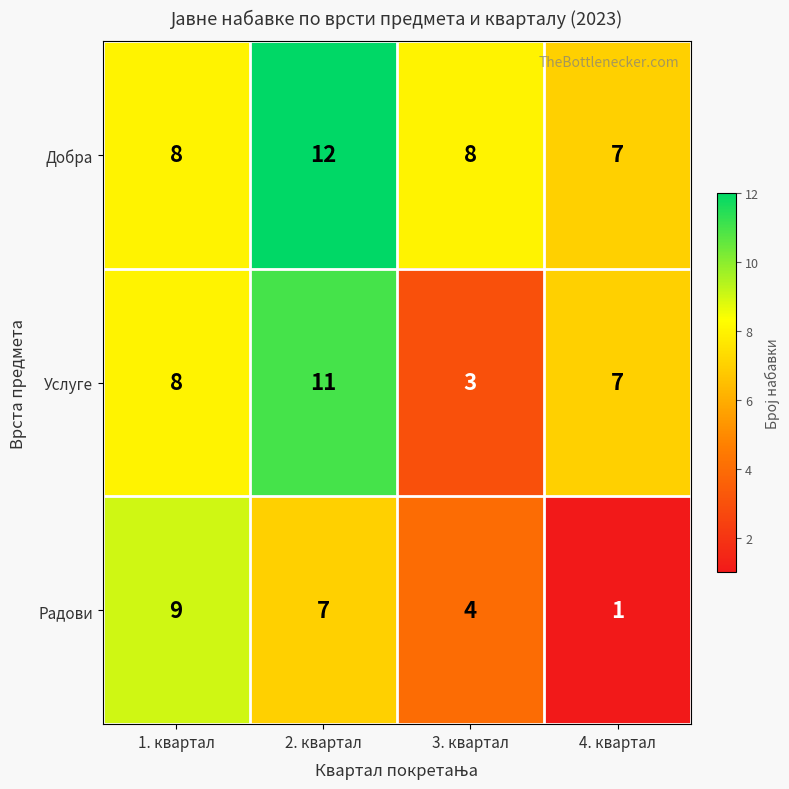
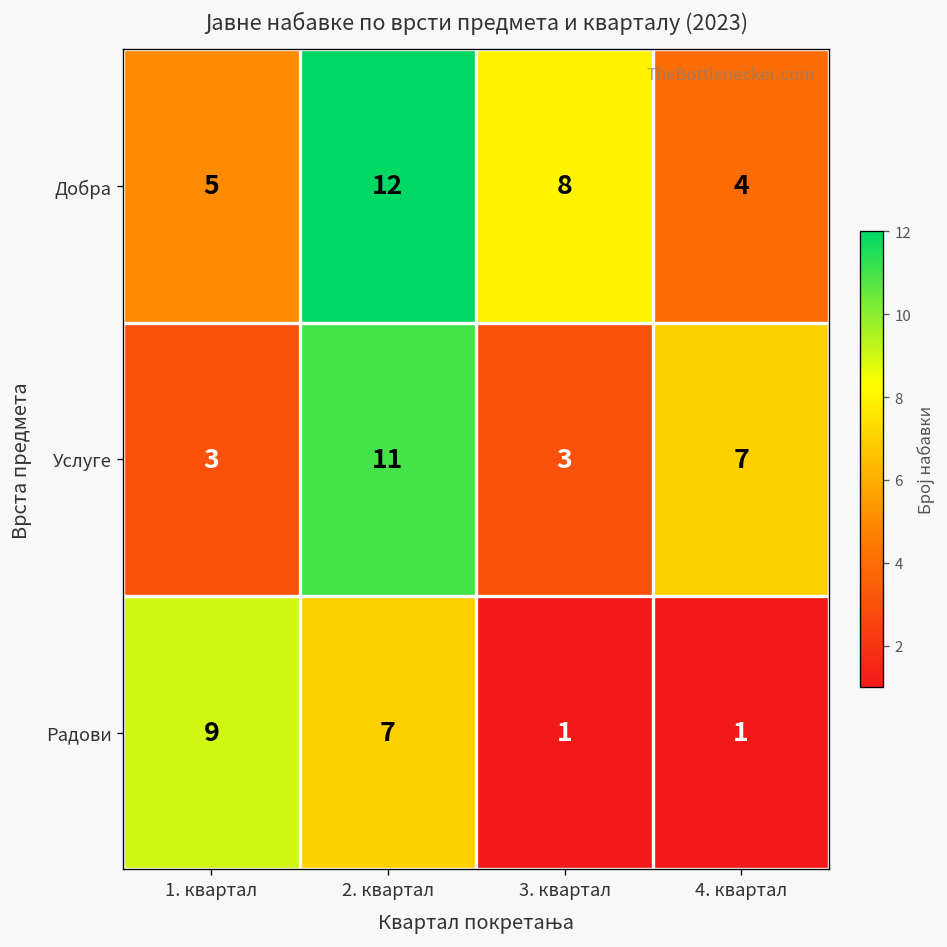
Добра, 1. квартал: 8 -> 5
Добра, 4. квартал: 7 -> 4
Услуге, 1. квартал: 8 -> 3
Радови, 3. квартал: 4 -> 1
